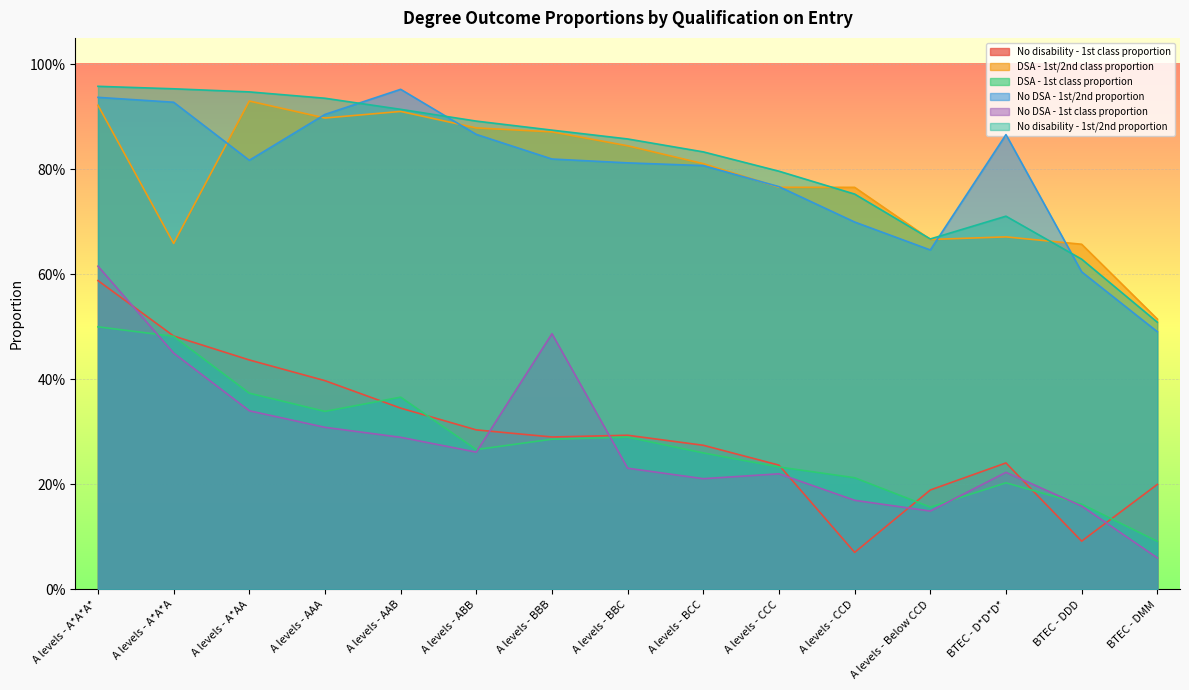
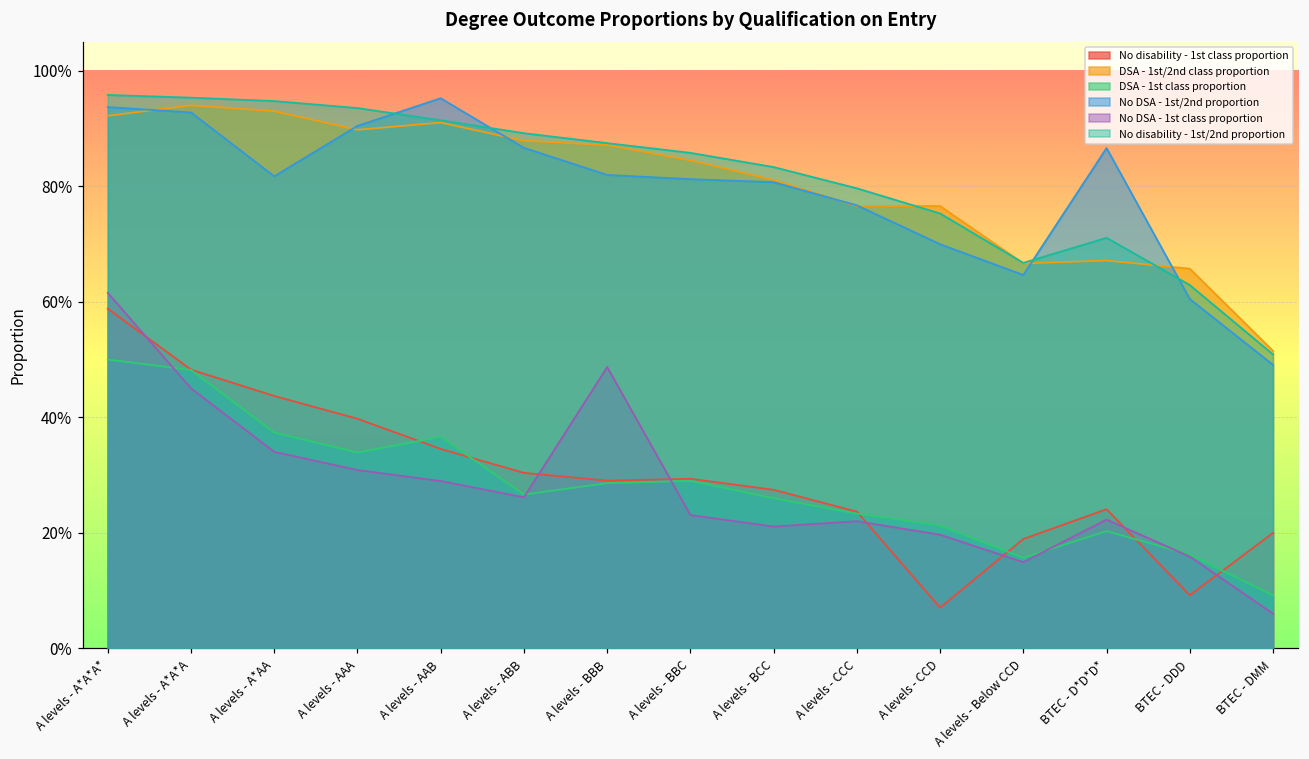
DSA - 1st/2nd class proportion, A levels - A*A*A: 66% -> 94%
No DSA - 1st class proportion, A levels - CCD: 17% -> 20%
